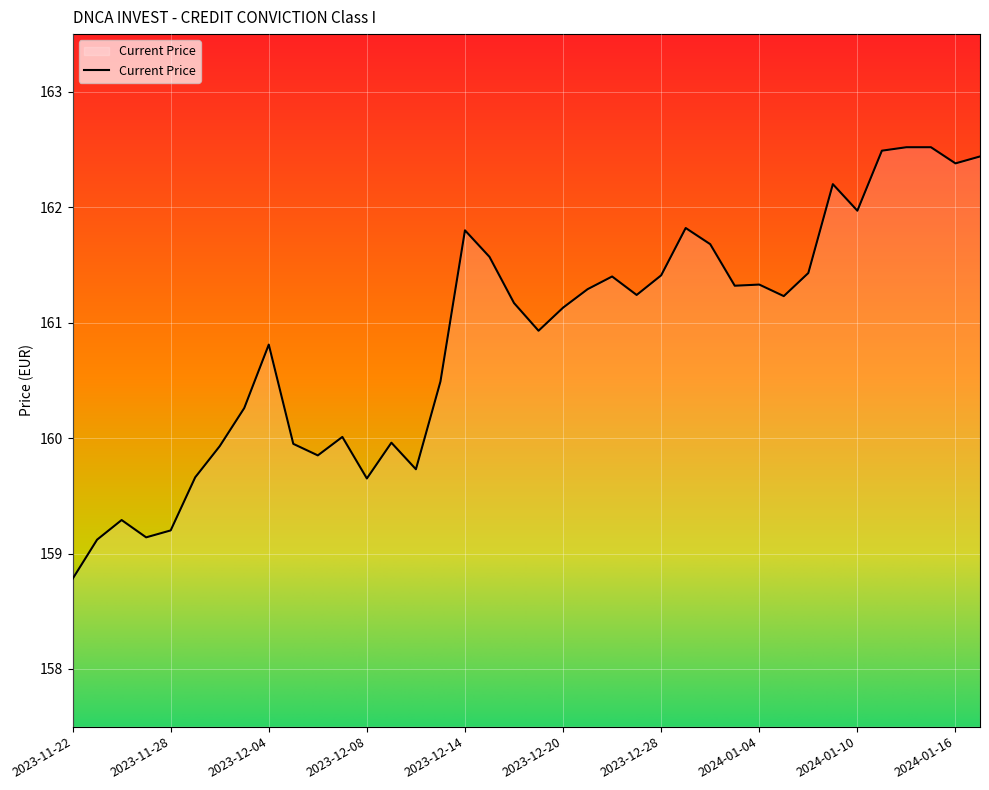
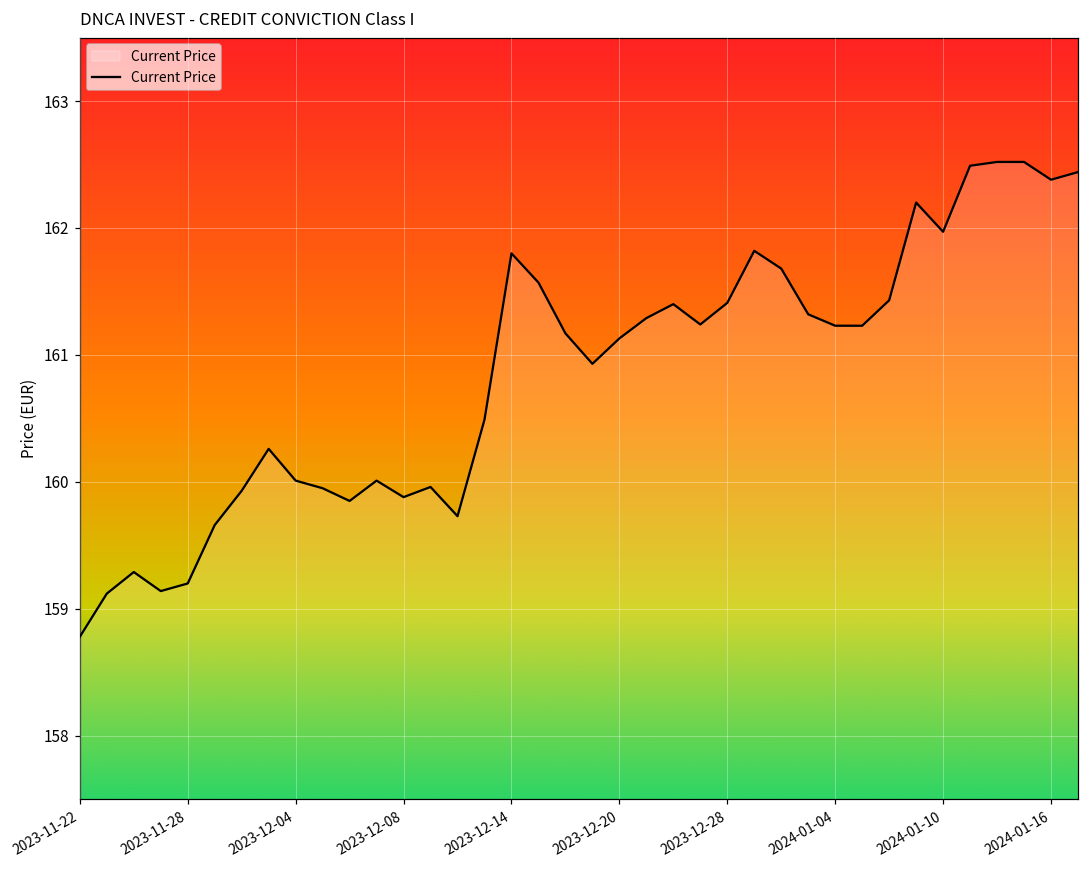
2023-12-04: 160.81 -> 160.01
2023-12-08: 159.65 -> 159.88
2024-01-04: 161.33 -> 161.23
